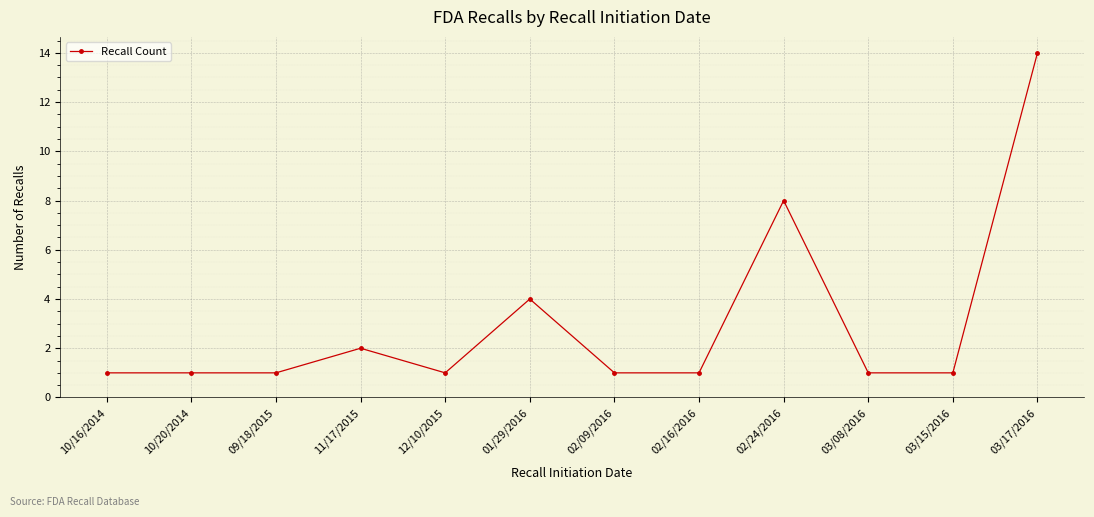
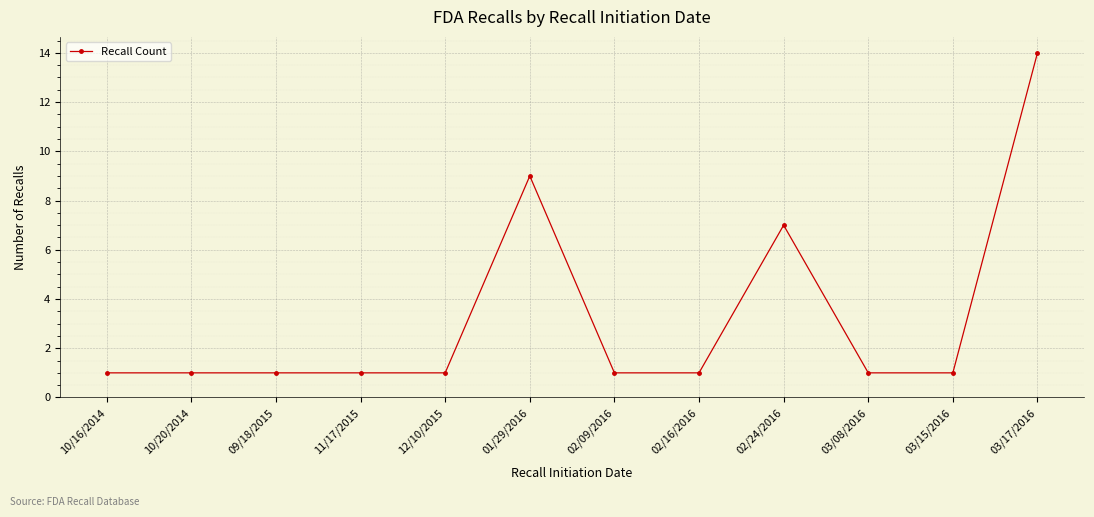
11/17/2015: 2 -> 1
01/29/2016: 4 -> 9
02/24/2016: 8 -> 7
